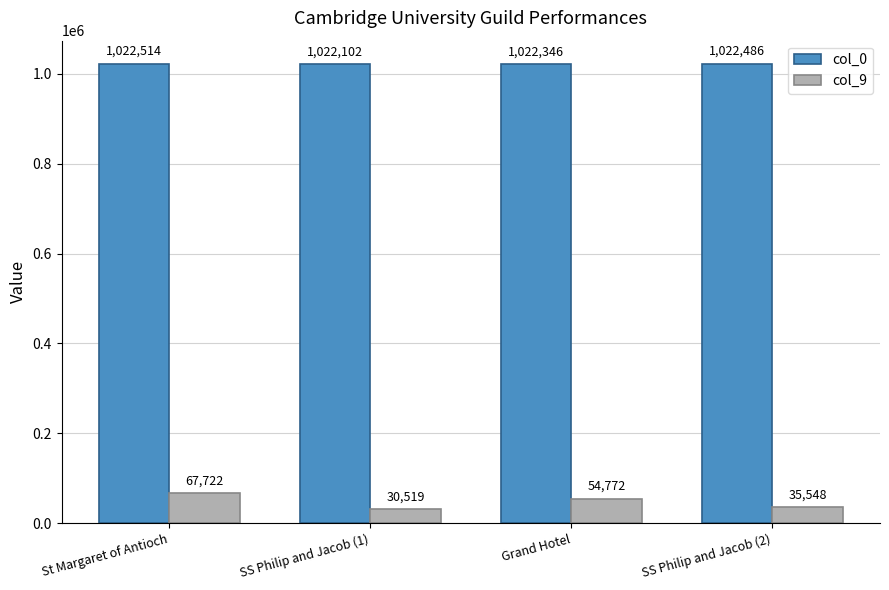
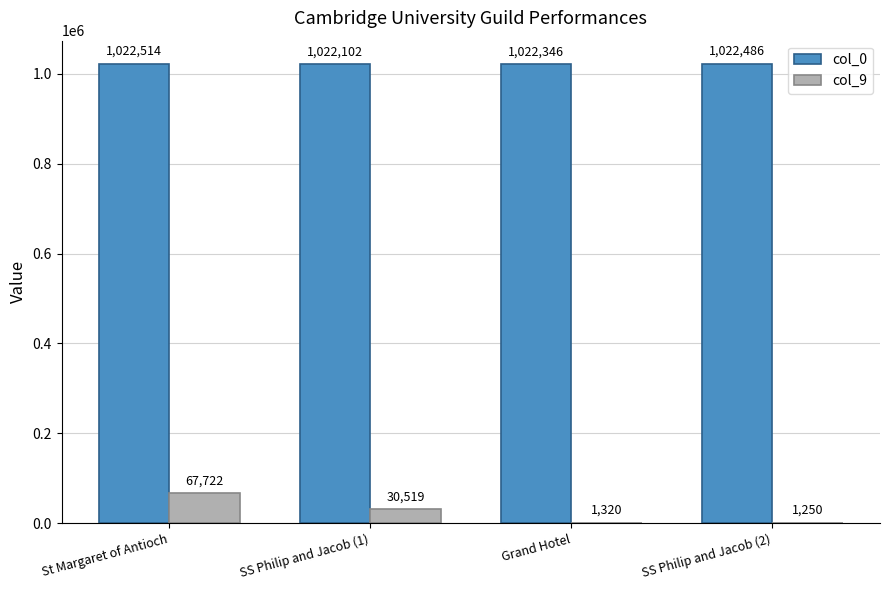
col_9, Grand Hotel: 54,772 -> 1,320
col_9, SS Philip and Jacob (2): 35,548 -> 1,250
